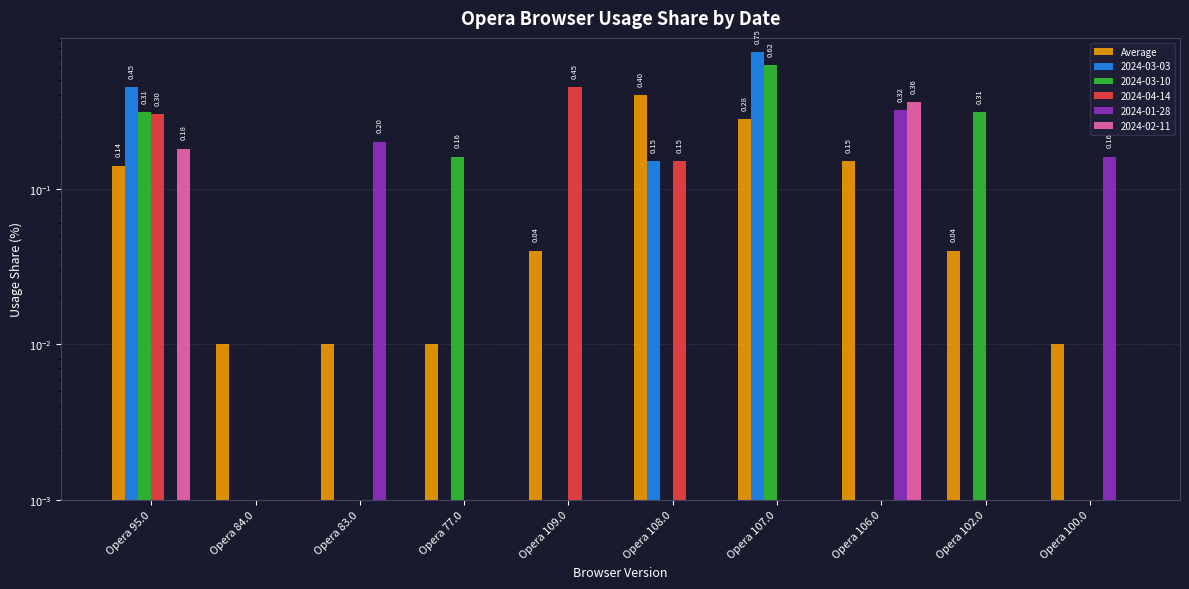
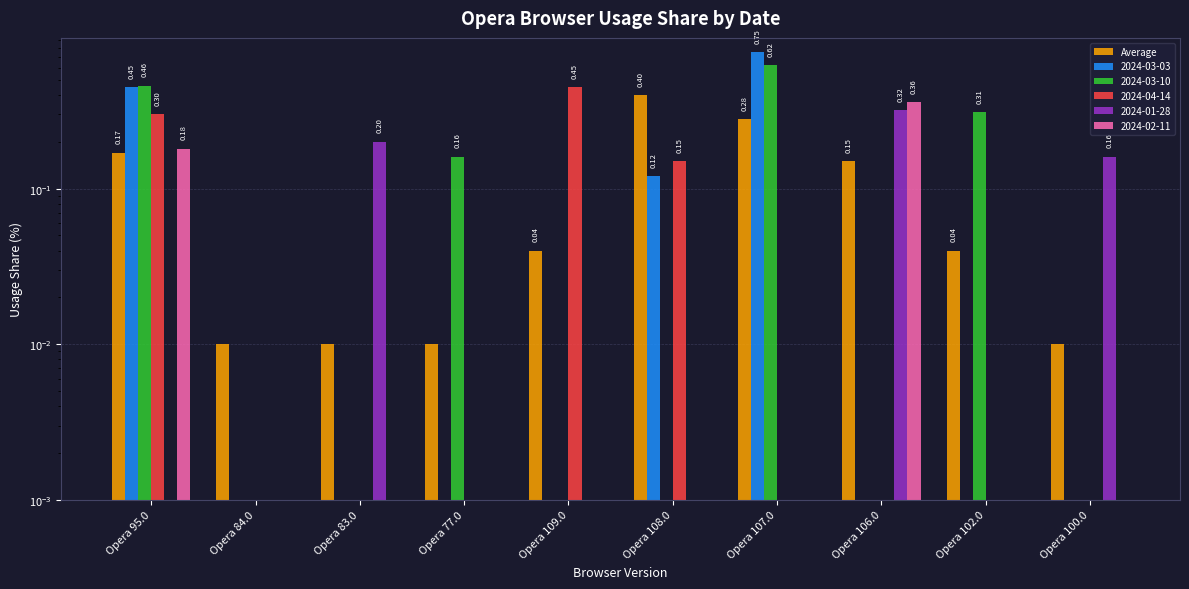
Average, Opera 95.0: 0.14 -> 0.17
2024-03-10, Opera 95.0: 0.31 -> 0.46
2024-03-03, Opera 108.0: 0.15 -> 0.12
